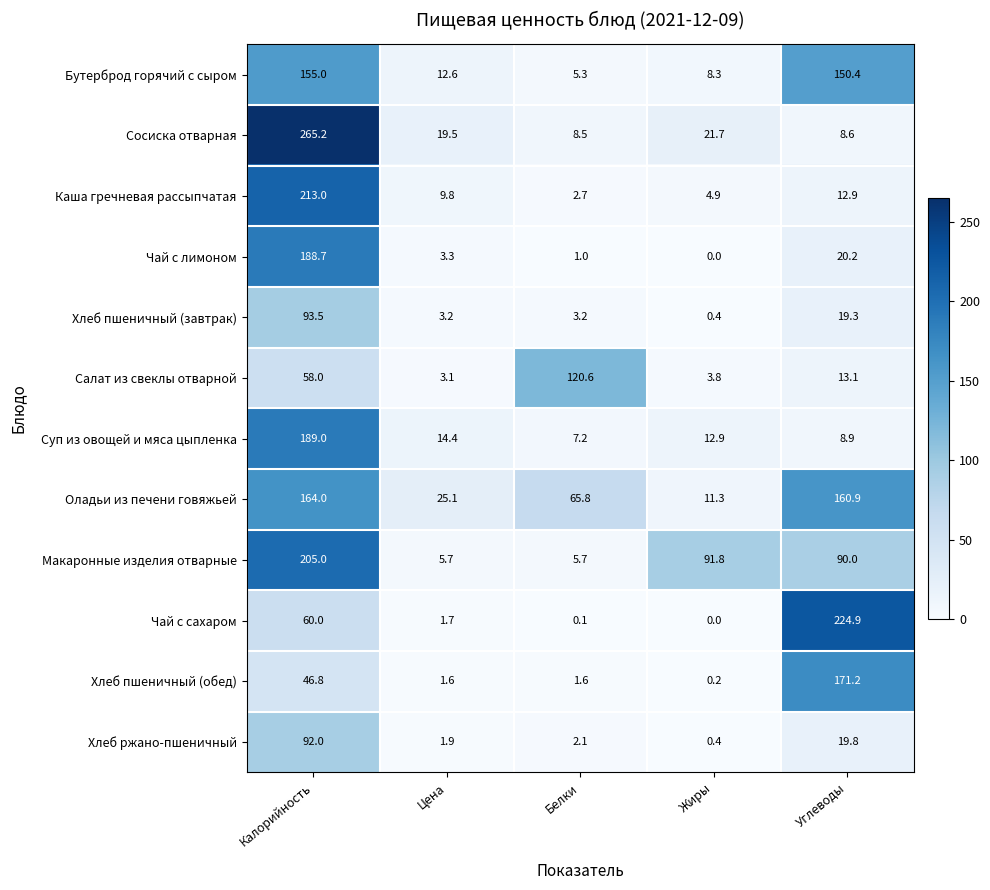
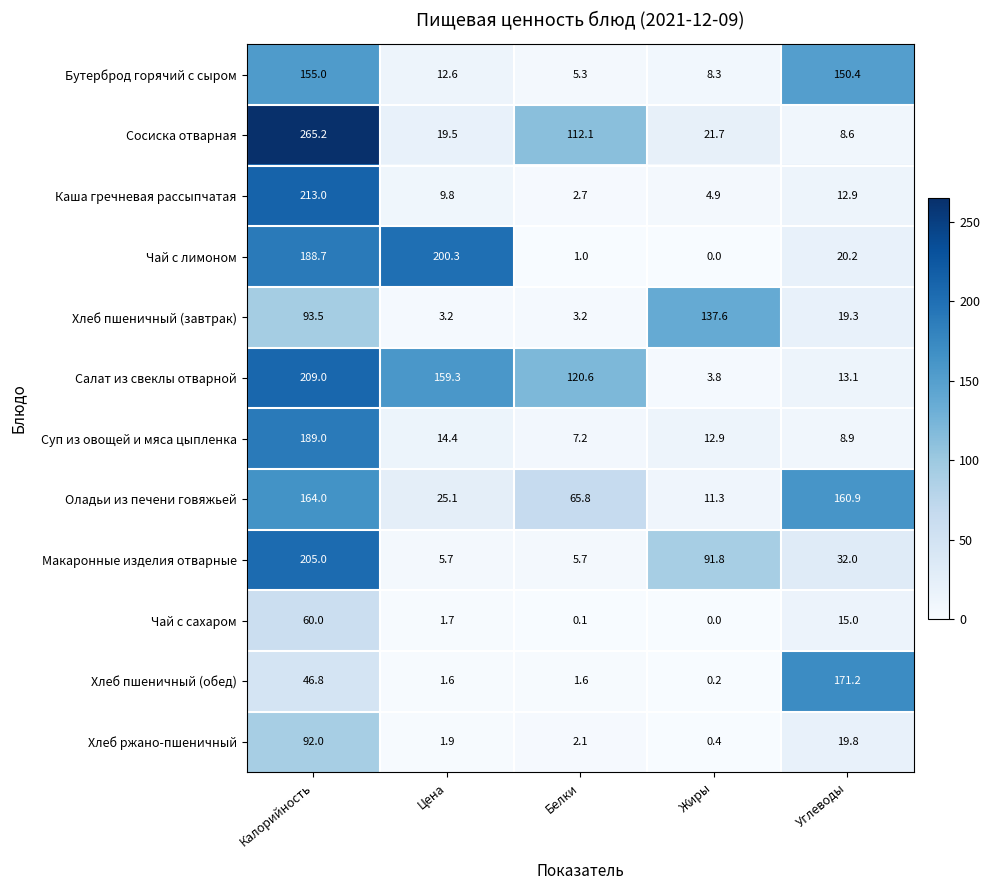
Сосиска отварная, Белки: 8.5 -> 112.1
Чай с лимоном, Цена: 3.3 -> 200.3
Хлеб пшеничный (завтрак), Жиры: 0.4 -> 137.6
Салат из свеклы отварной, Калорийность: 58.0 -> 209.0
Салат из свеклы отварной, Цена: 3.1 -> 159.3
Макаронные изделия отварные, Углеводы: 90.0 -> 32.0
Чай с сахаром, Углеводы: 224.9 -> 15.0
